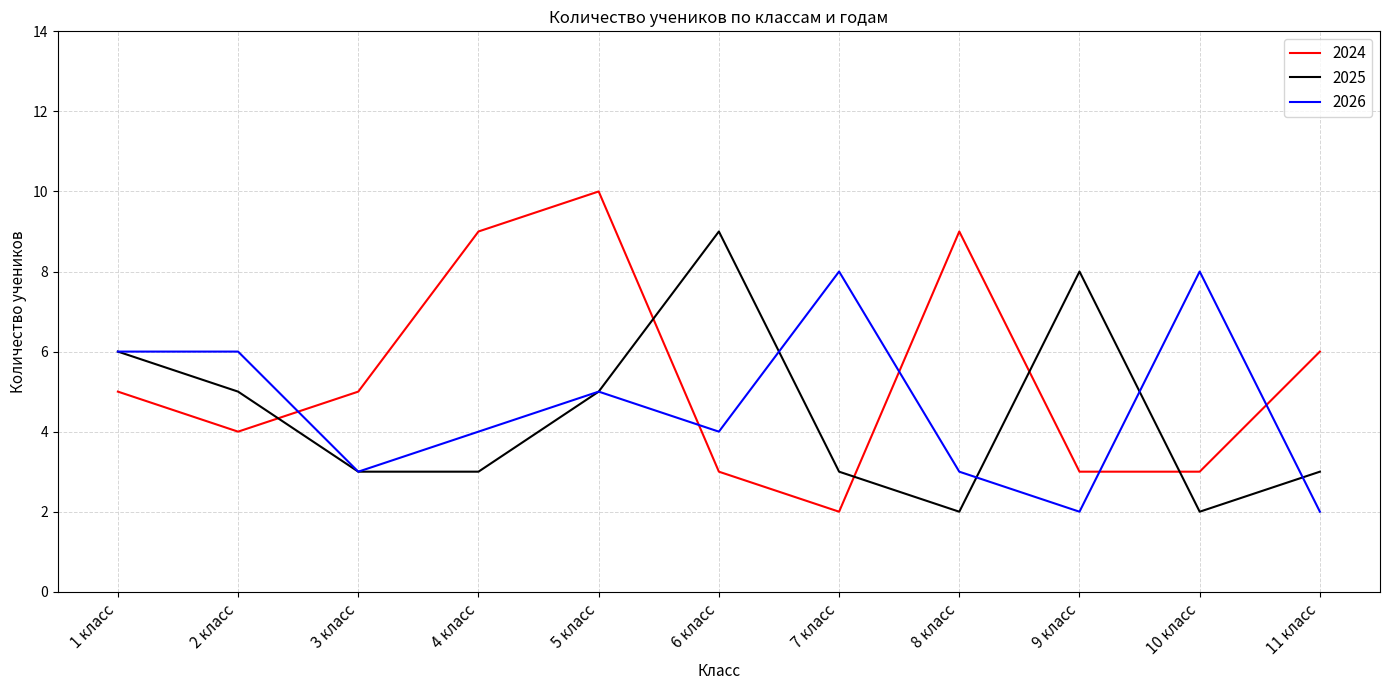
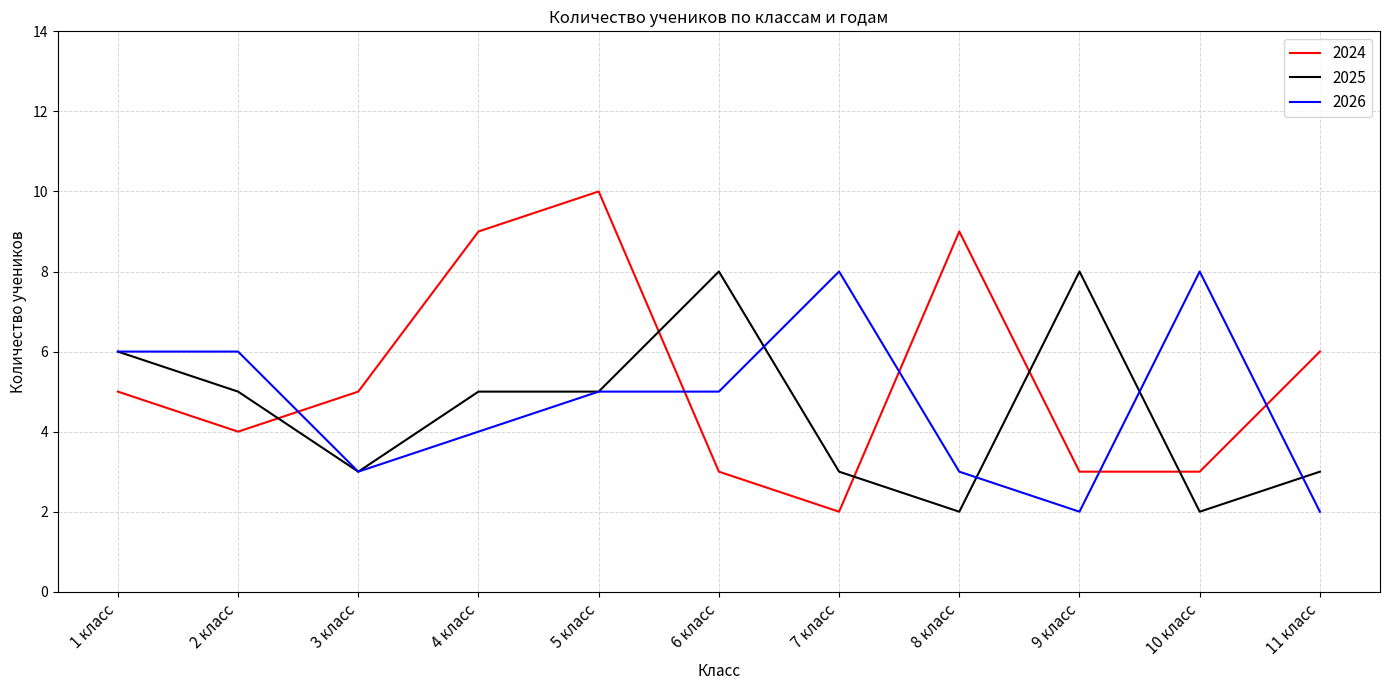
2025, 4 класс: 3 -> 5
2025, 6 класс: 9 -> 8
2026, 6 класс: 4 -> 5
